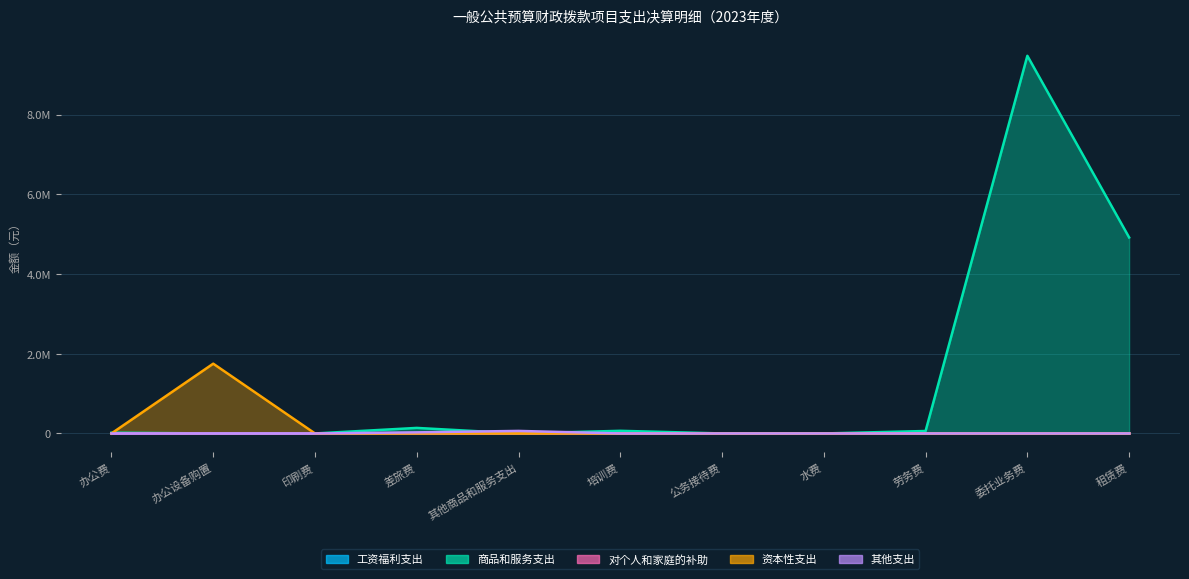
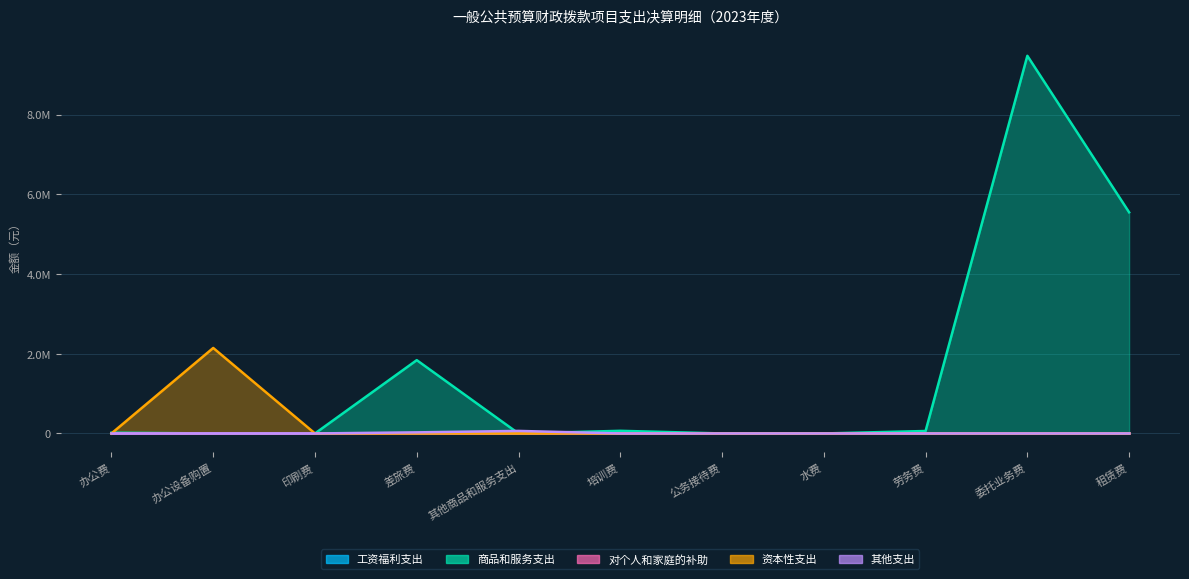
资本性支出, 办公设备购置: 1800000 -> 2100000
商品和服务支出, 差旅费: 100000 -> 1800000
商品和服务支出, 租赁费: 4900000 -> 5500000
